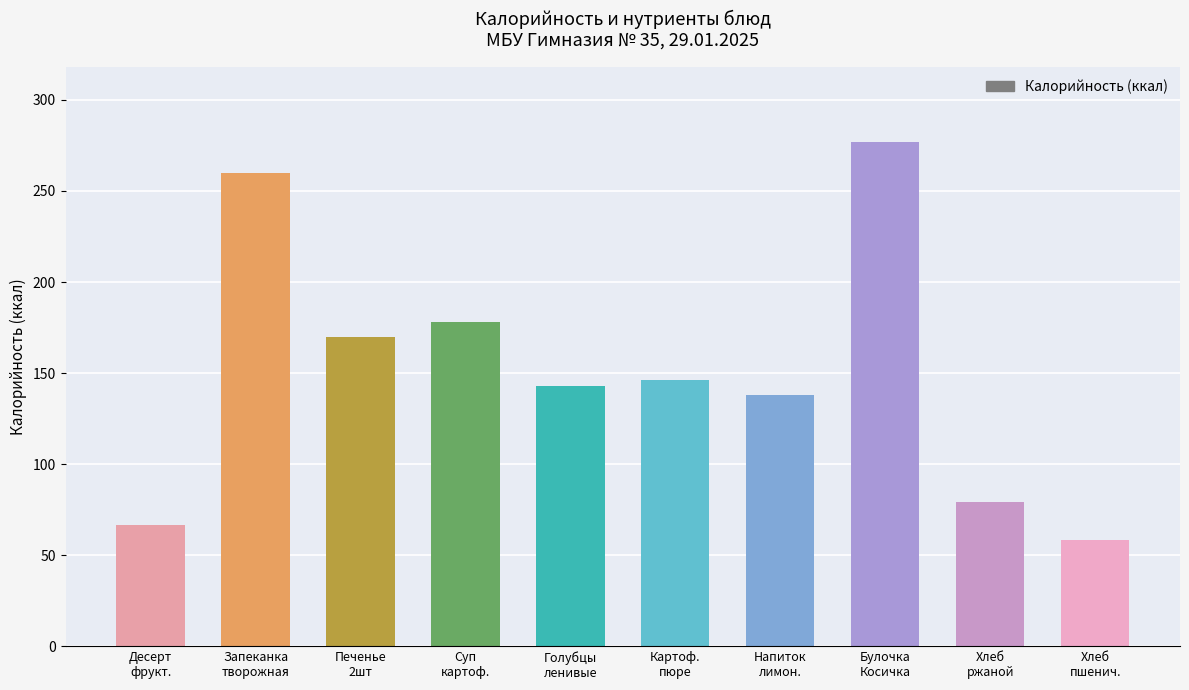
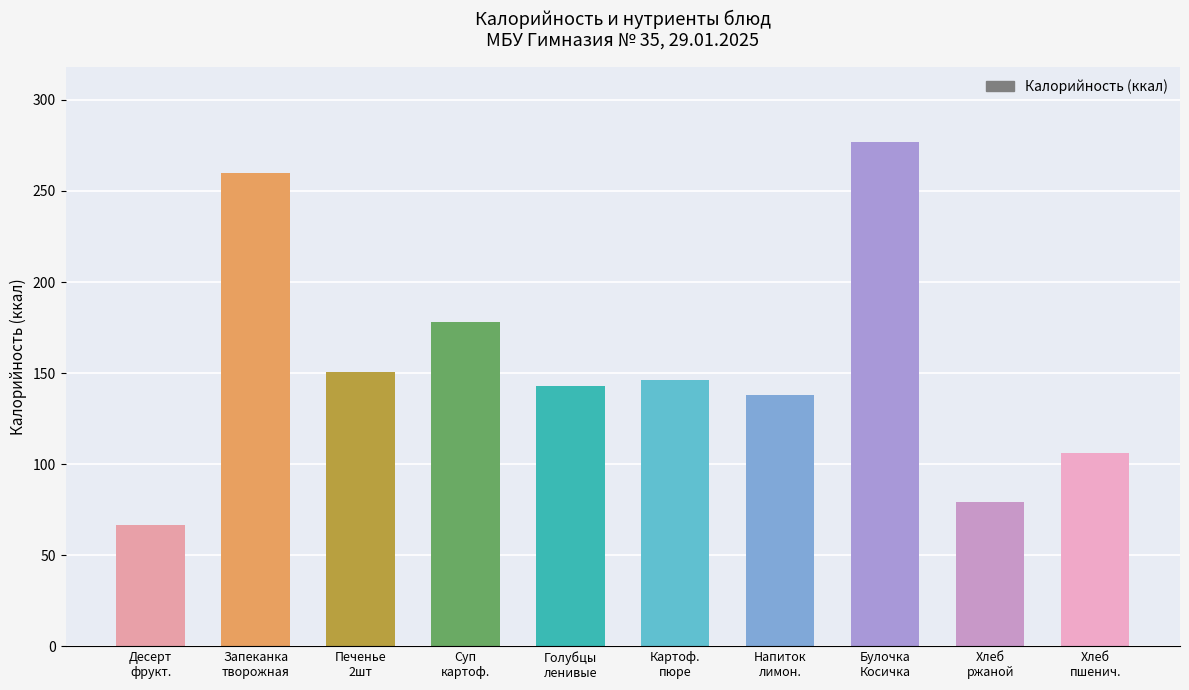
Печенье 2шт: 170 -> 150
Хлеб пшенич.: 59 -> 106
